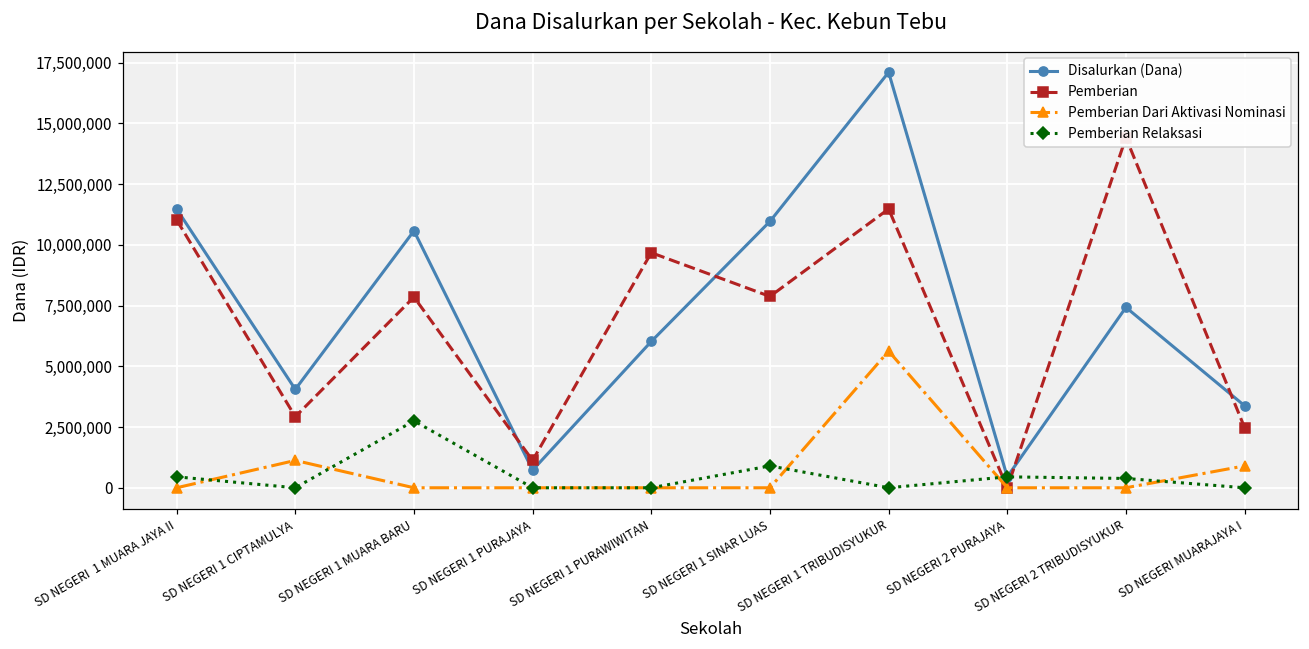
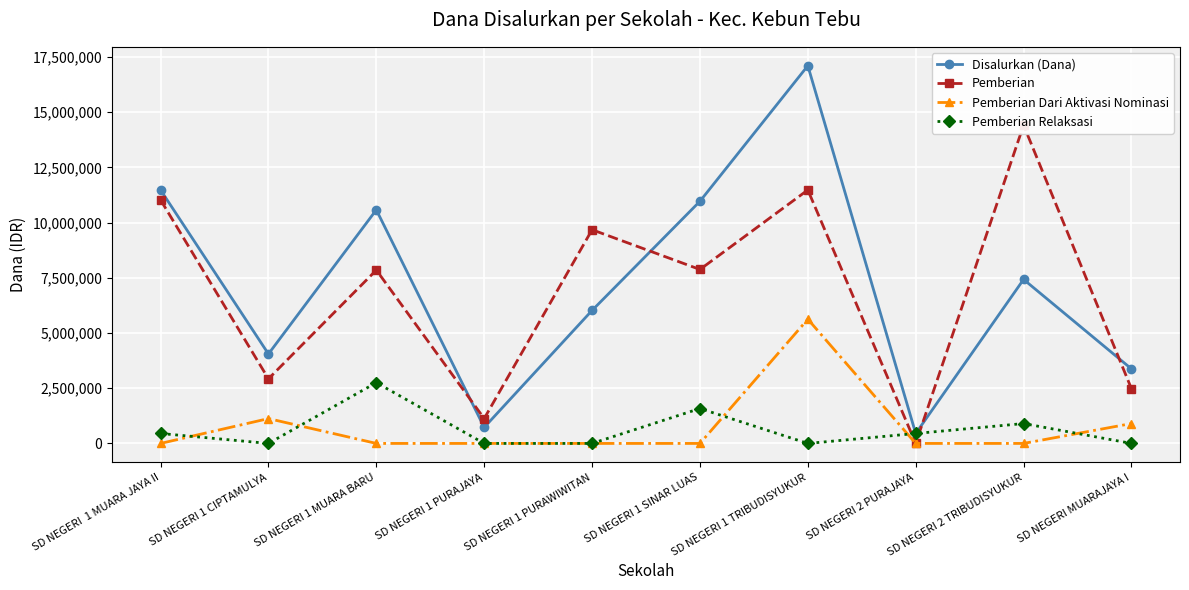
Pemberian Relaksasi, SD NEGERI 1 SINAR LUAS: 900,000 -> 1,600,000
Pemberian Relaksasi, SD NEGERI 2 TRIBUDISYUKUR: 400,000 -> 900,000
